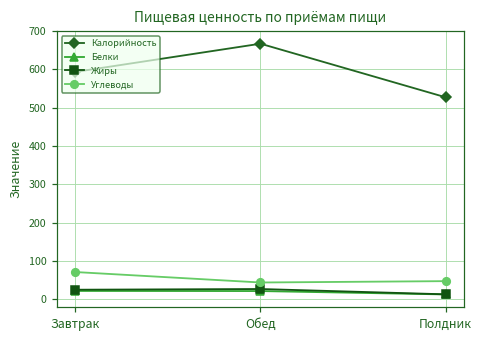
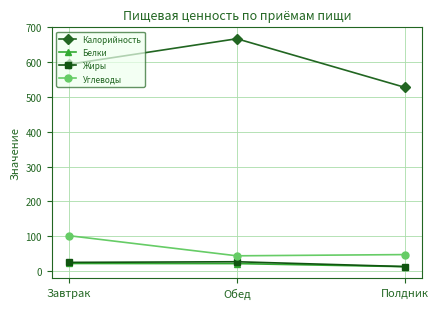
Углеводы, Завтрак: 70 -> 100
